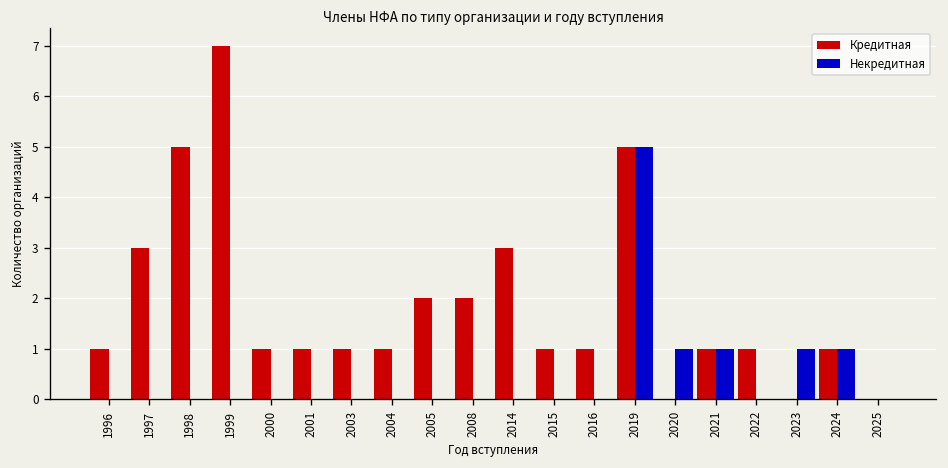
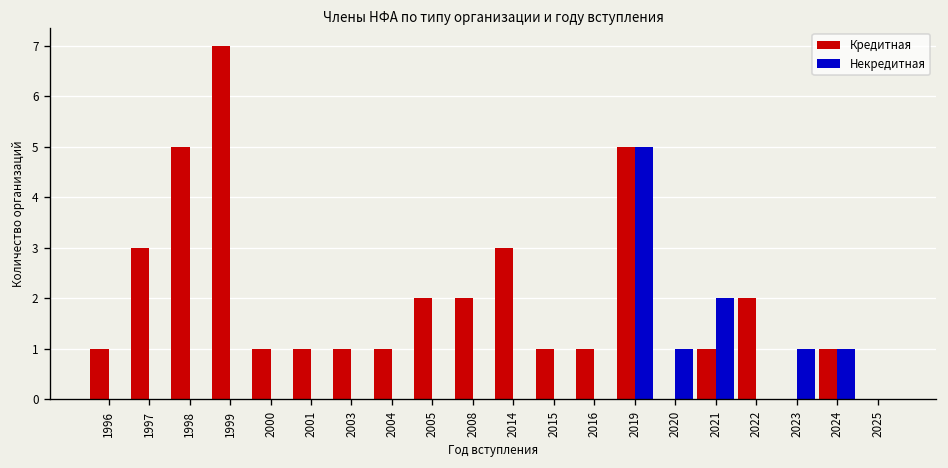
Некредитная, 2021: 1 -> 2
Кредитная, 2022: 1 -> 2
